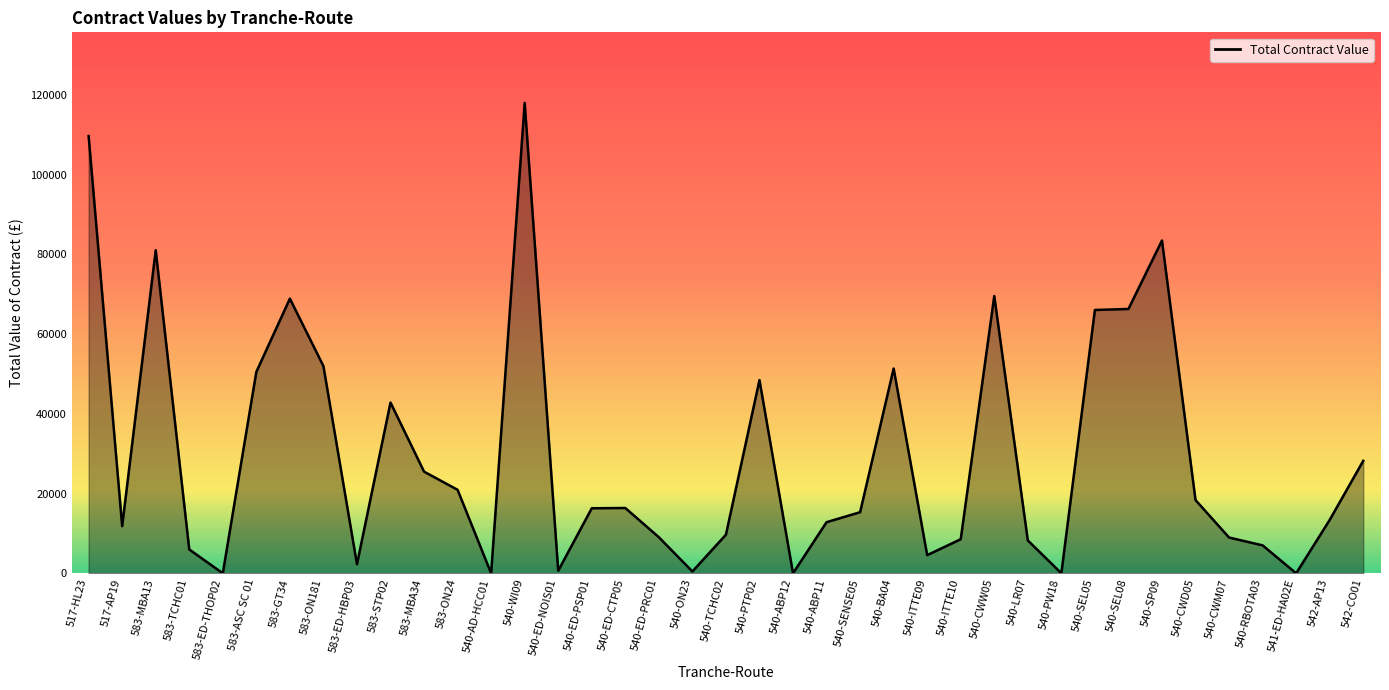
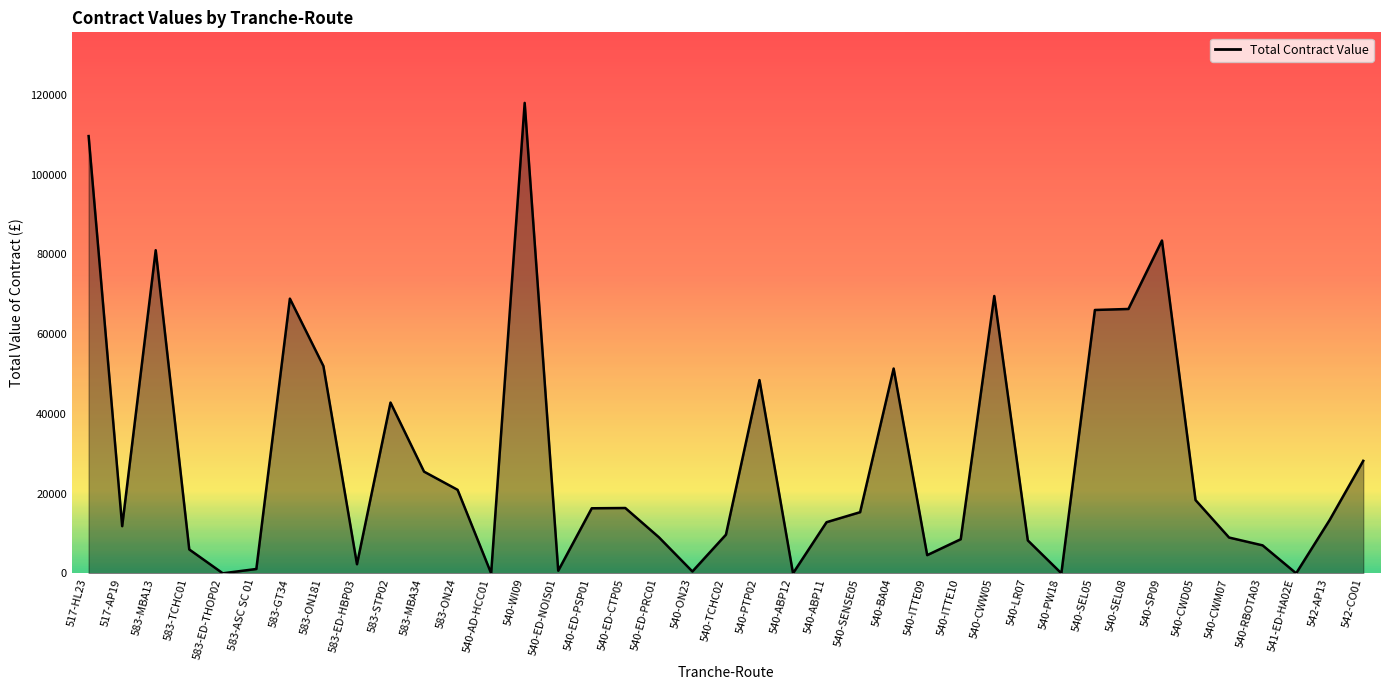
583-ASC SC 01: 51000 -> 1000
